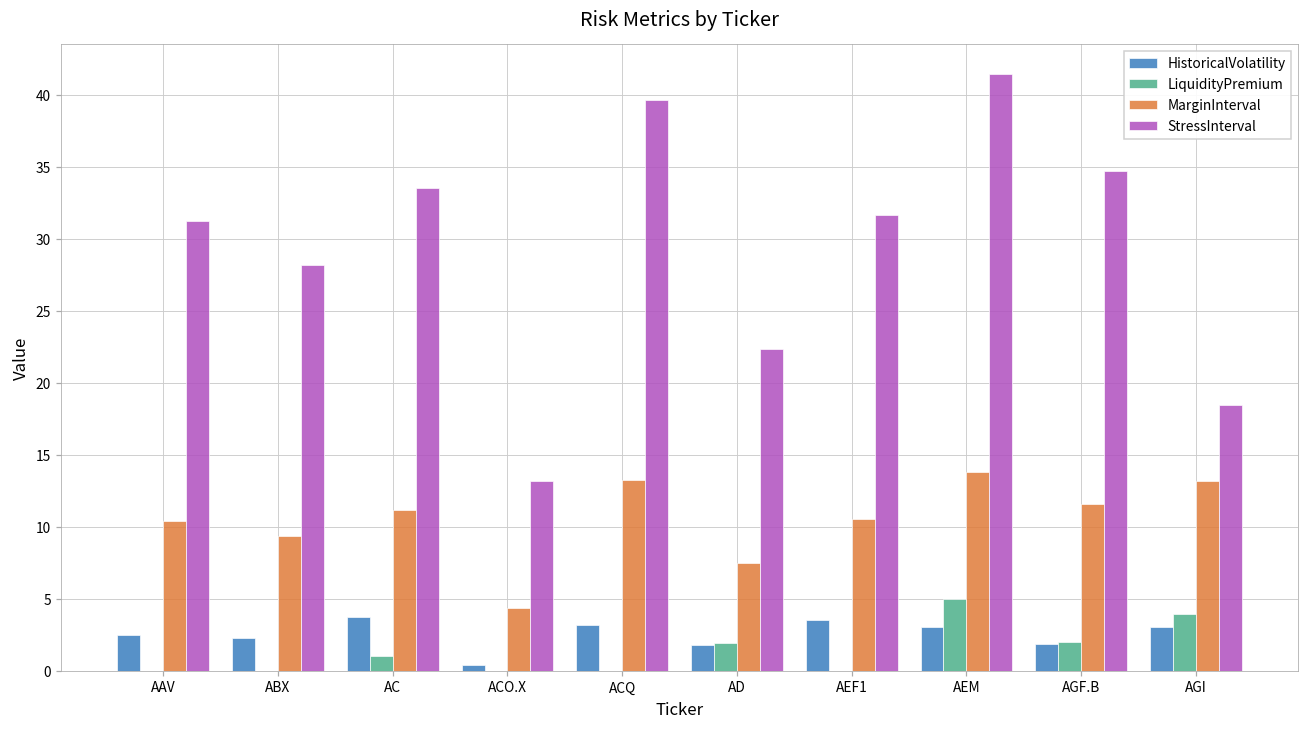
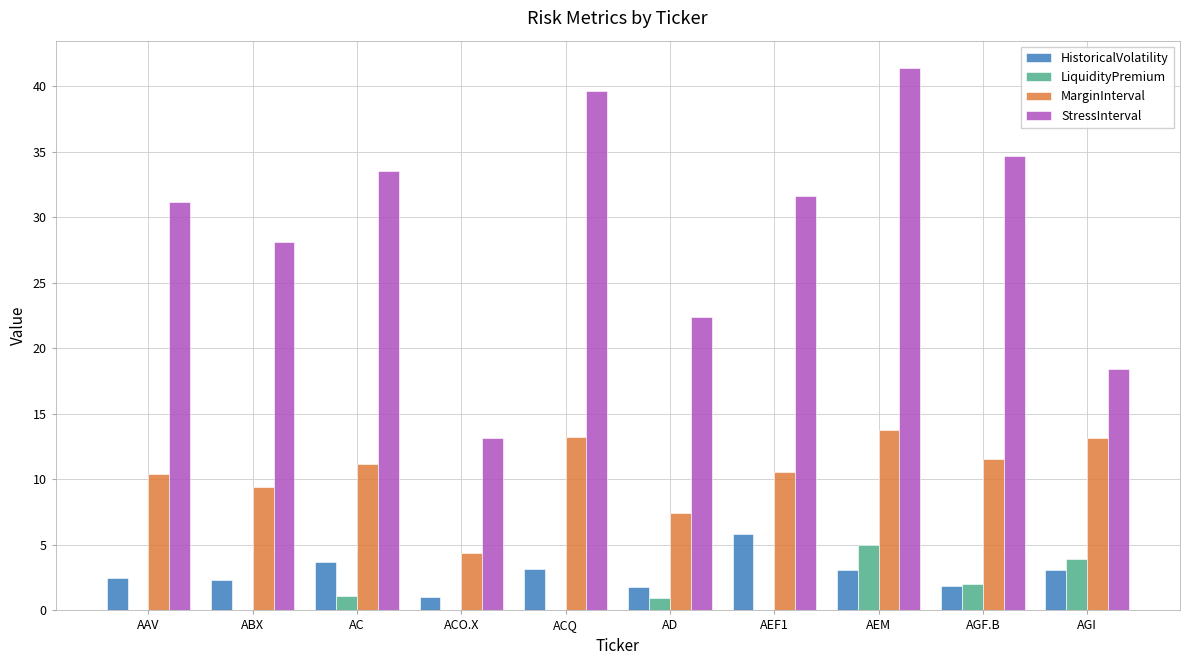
HistoricalVolatility, ACO.X: 0.4 -> 1.1
LiquidityPremium, AD: 1.9 -> 0.9
HistoricalVolatility, AEF1: 3.5 -> 5.8
